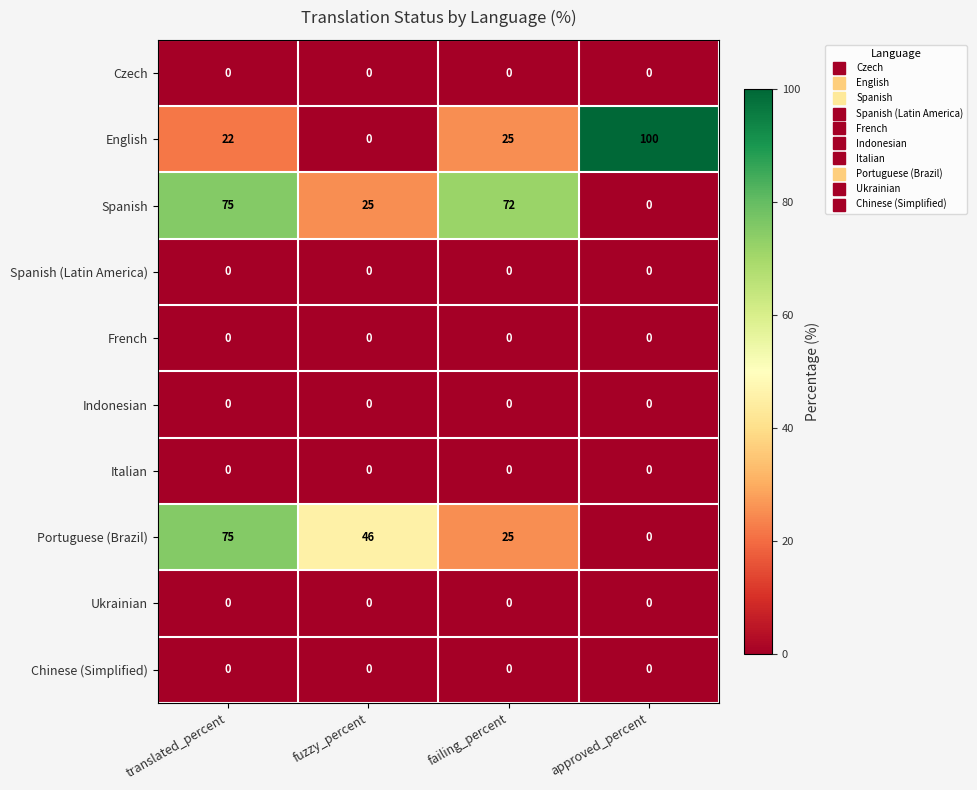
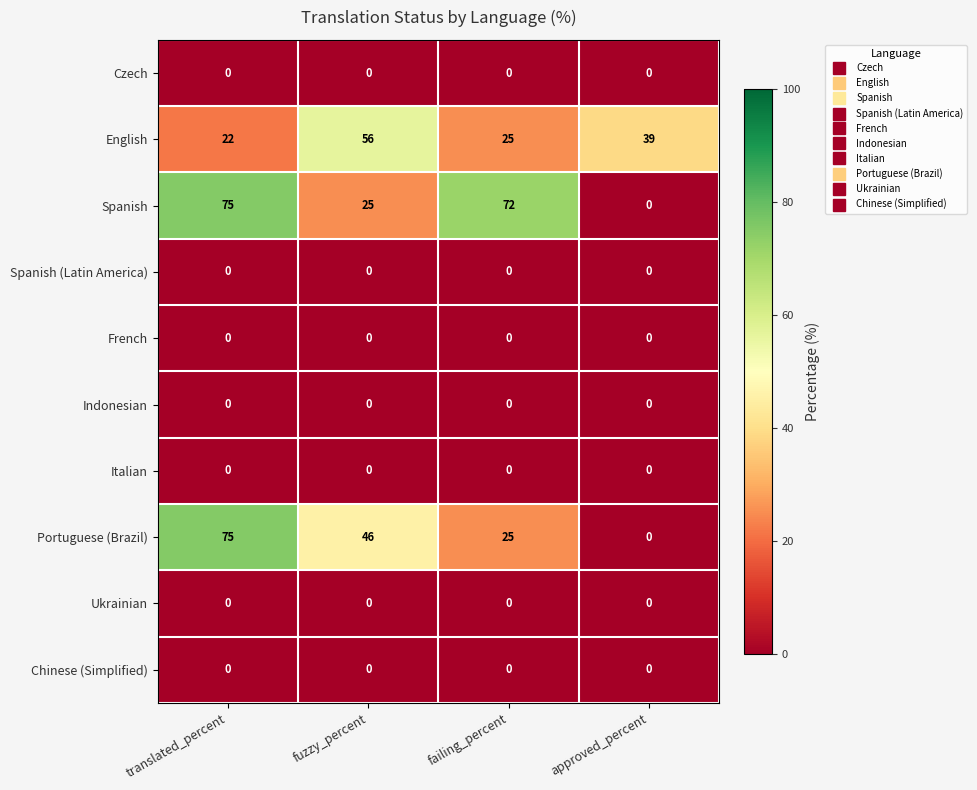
English, fuzzy_percent: 0 -> 56
English, approved_percent: 100 -> 39
